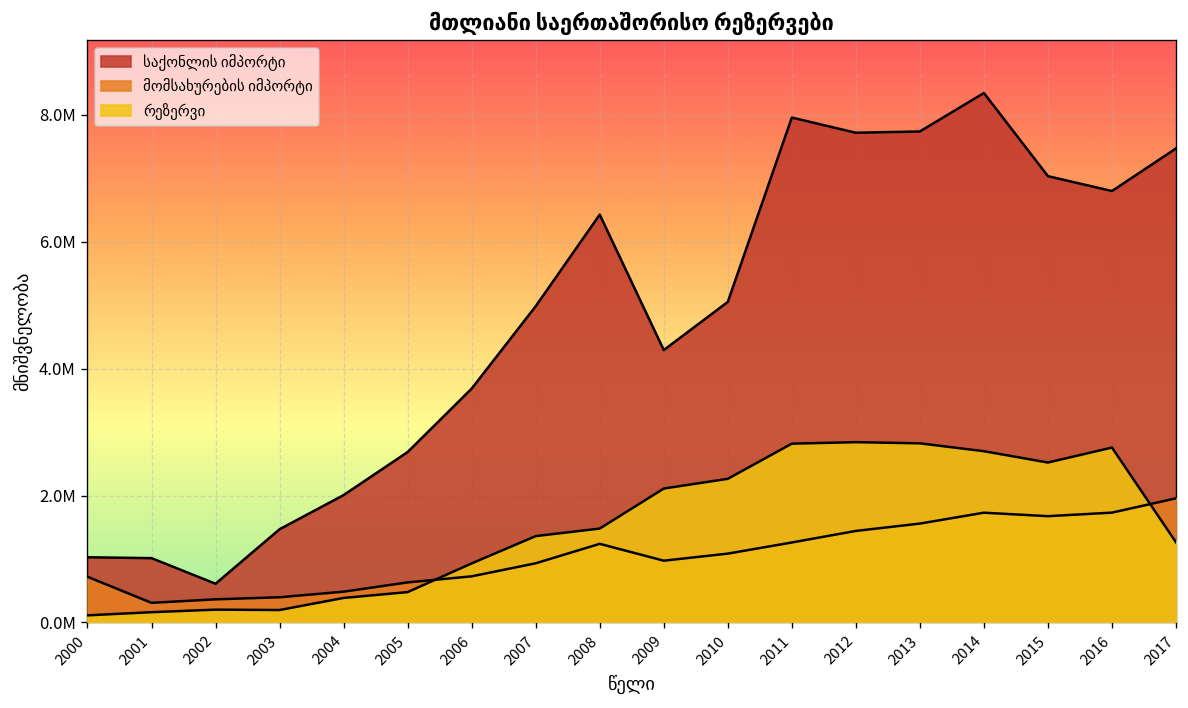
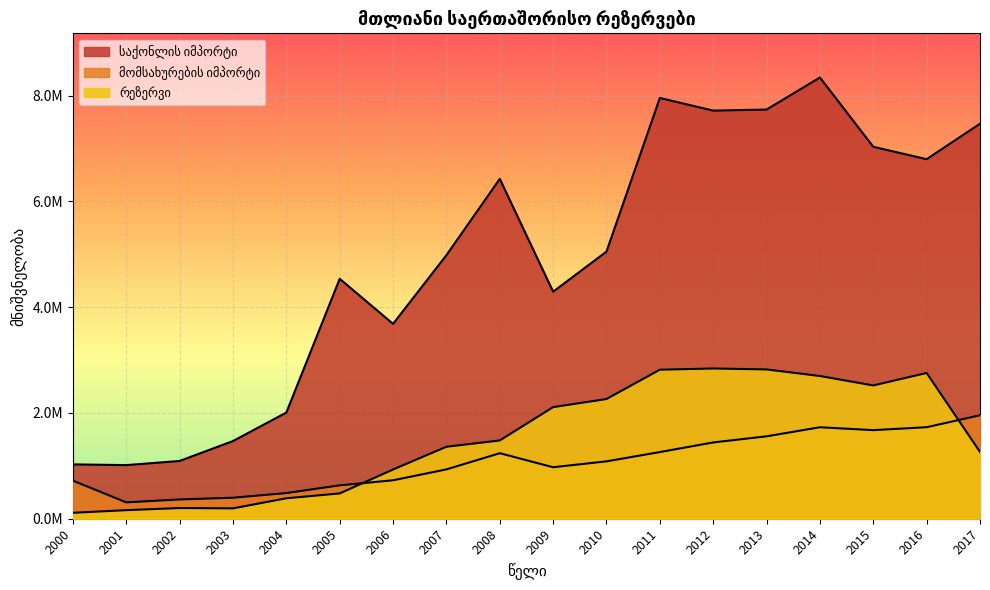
საქონლის იმპორტი, 2002: 600000 -> 1100000
საქონლის იმპორტი, 2005: 2700000 -> 4500000
